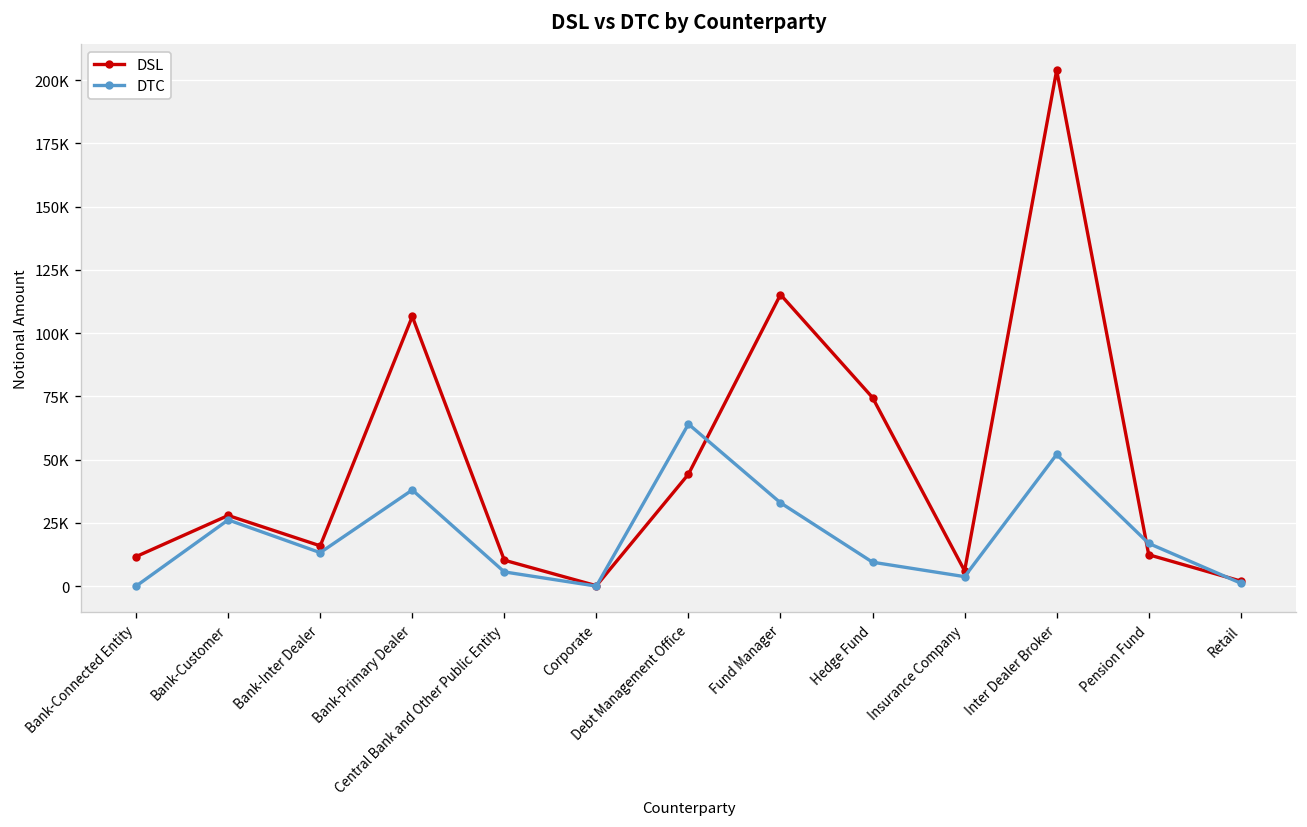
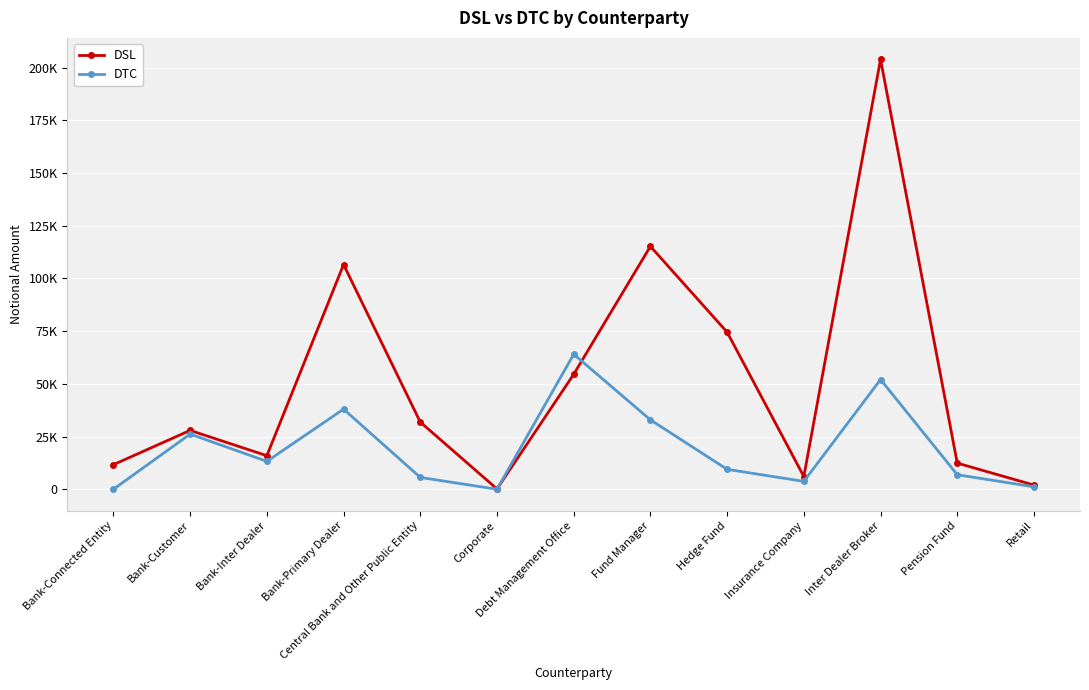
DSL, Central Bank and Other Public Entity: 10000 -> 32000
DSL, Debt Management Office: 44000 -> 55000
DTC, Pension Fund: 17000 -> 7000
